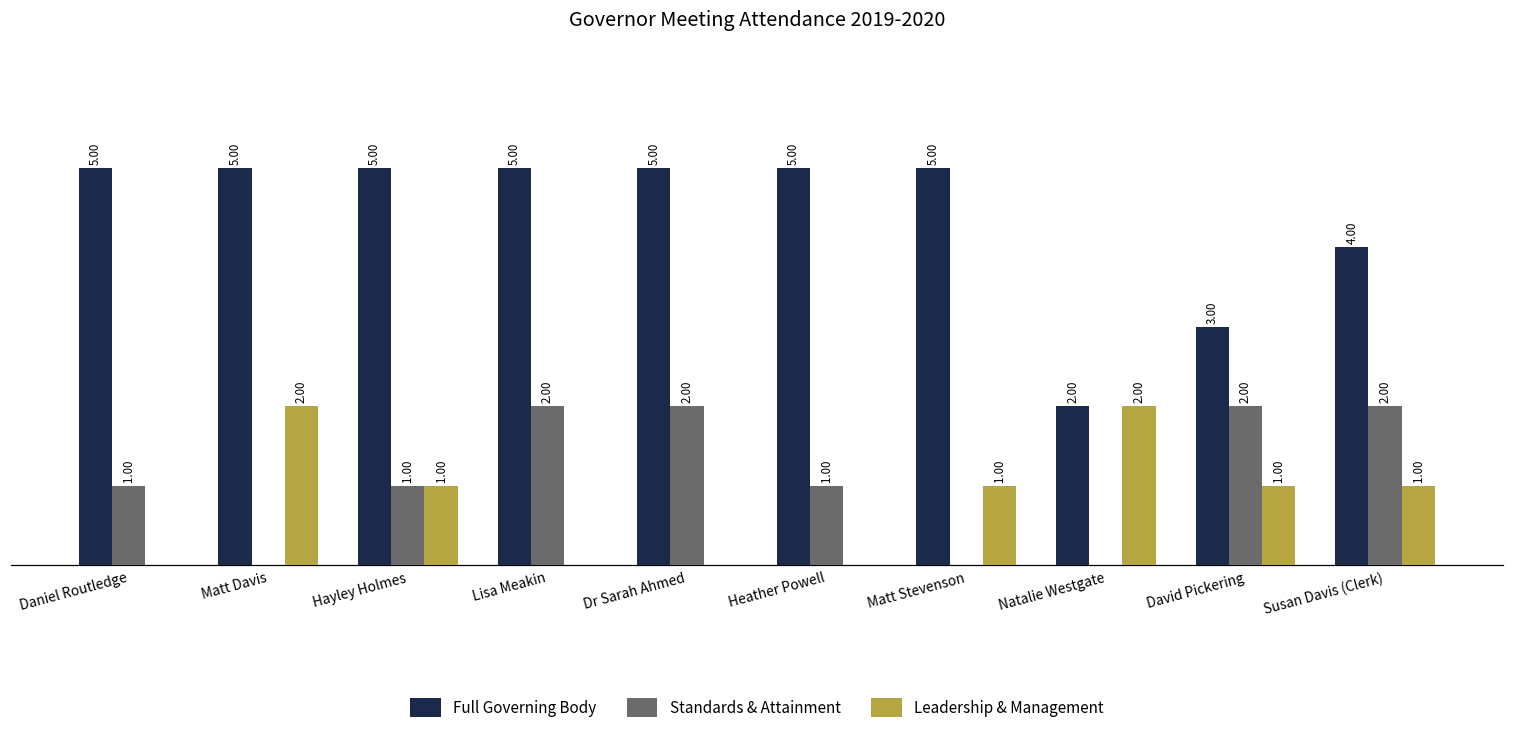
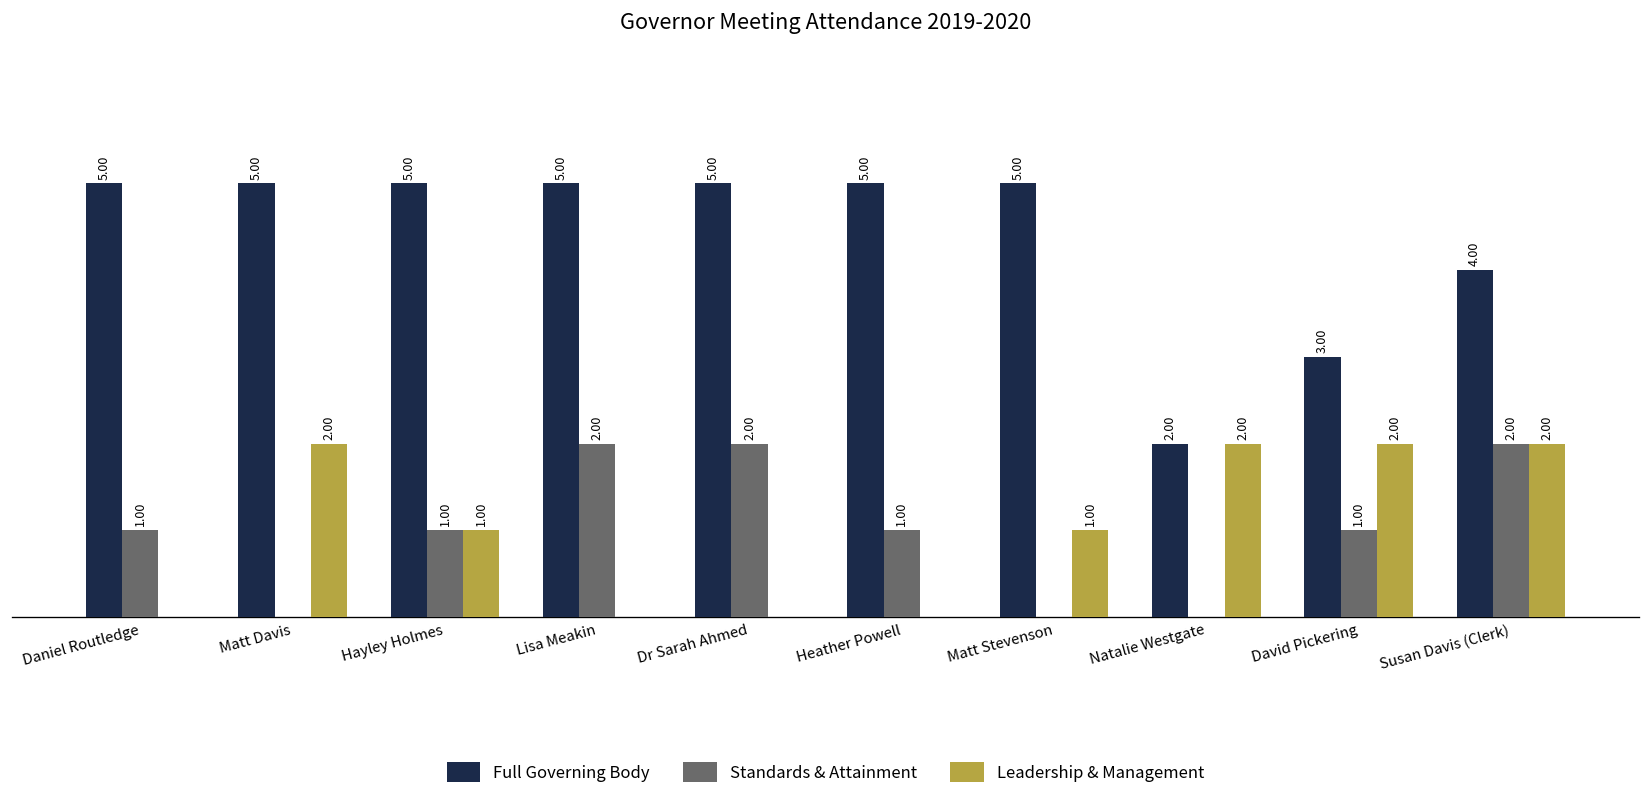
Standards & Attainment, David Pickering: 2.00 -> 1.00
Leadership & Management, David Pickering: 1.00 -> 2.00
Leadership & Management, Susan Davis (Clerk): 1.00 -> 2.00
